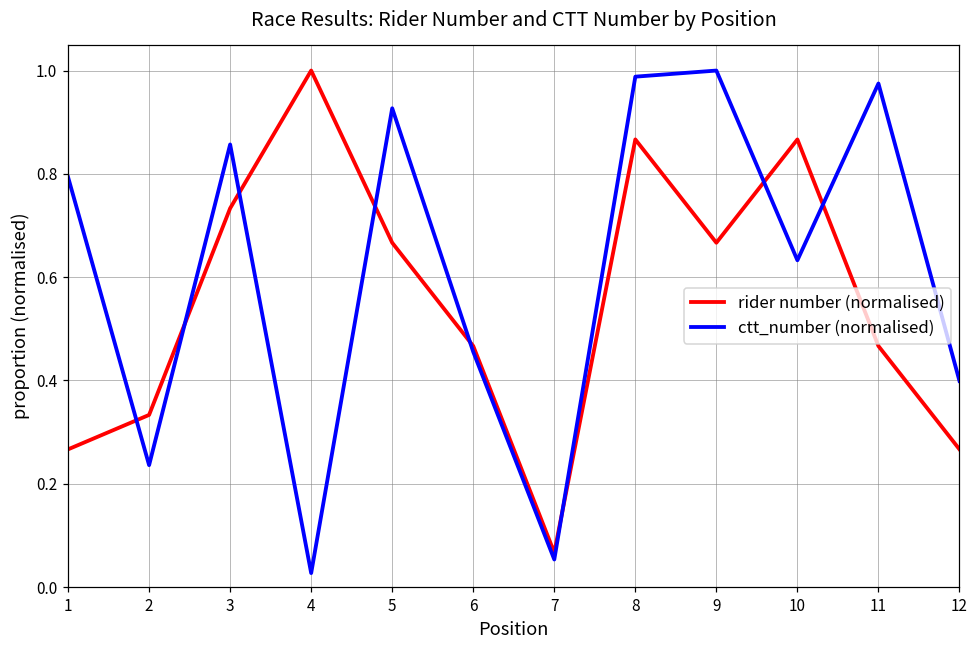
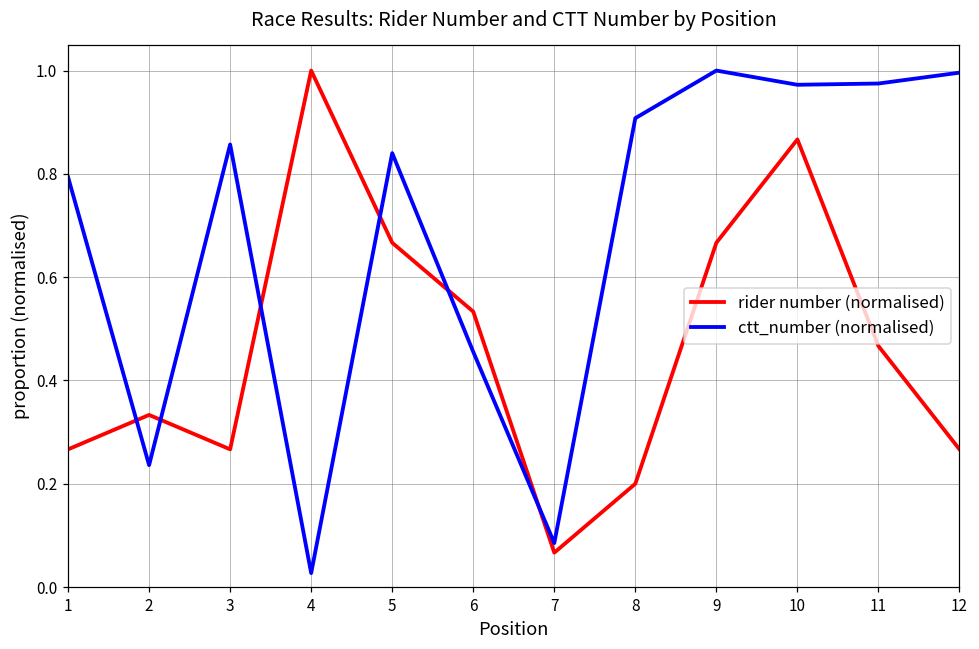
rider number (normalised), 3: 0.73 -> 0.27
ctt_number (normalised), 5: 0.93 -> 0.84
rider number (normalised), 6: 0.47 -> 0.53
ctt_number (normalised), 7: 0.05 -> 0.09
rider number (normalised), 8: 0.87 -> 0.20
ctt_number (normalised), 8: 0.99 -> 0.91
ctt_number (normalised), 10: 0.63 -> 0.97
ctt_number (normalised), 12: 0.40 -> 1.00
